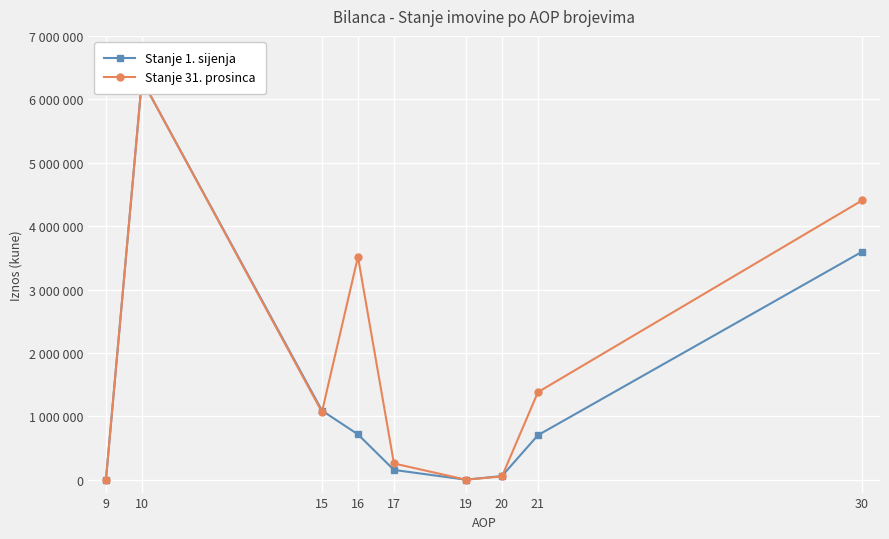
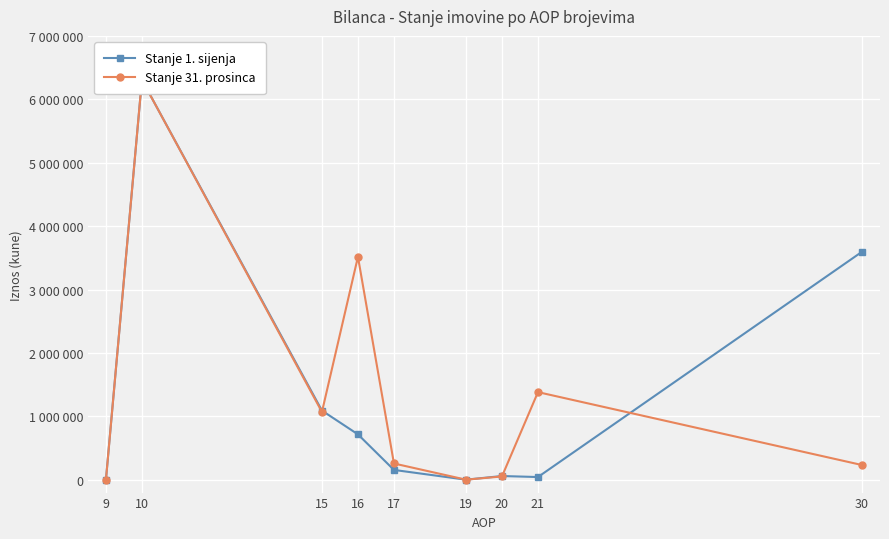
Stanje 1. sijenja, 21: 700000 -> 0
Stanje 31. prosinca, 30: 4400000 -> 200000
